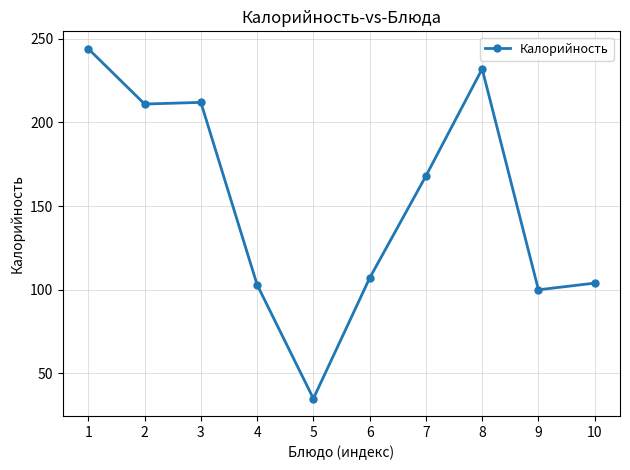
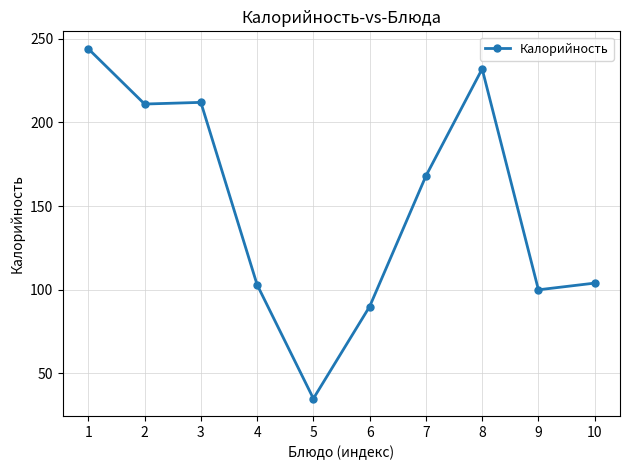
6: 107 -> 90
